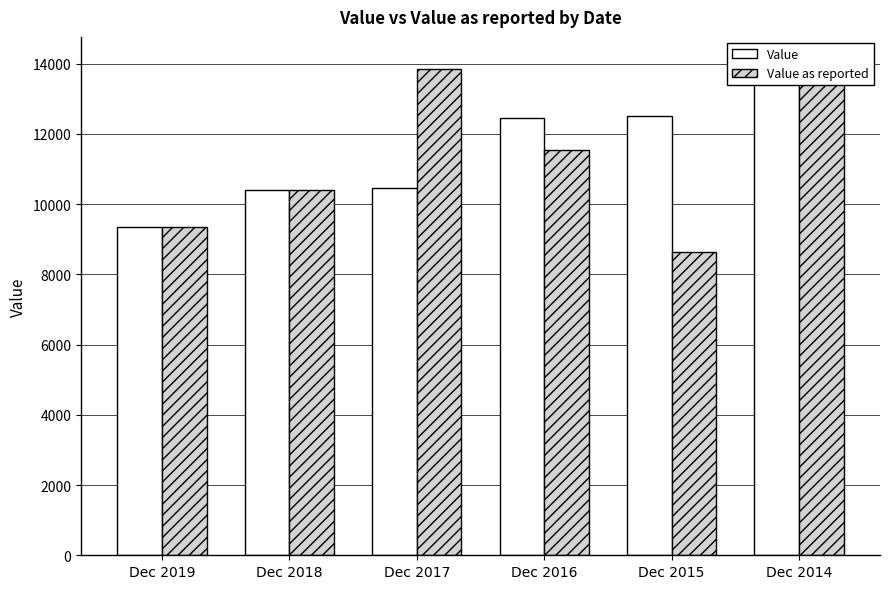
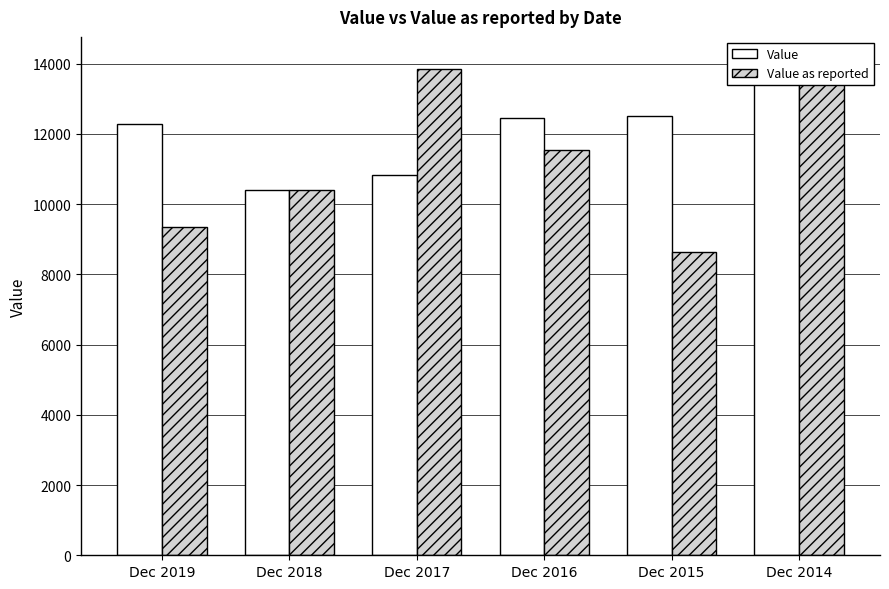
Value, Dec 2019: 9400 -> 12300
Value, Dec 2017: 10400 -> 10800
